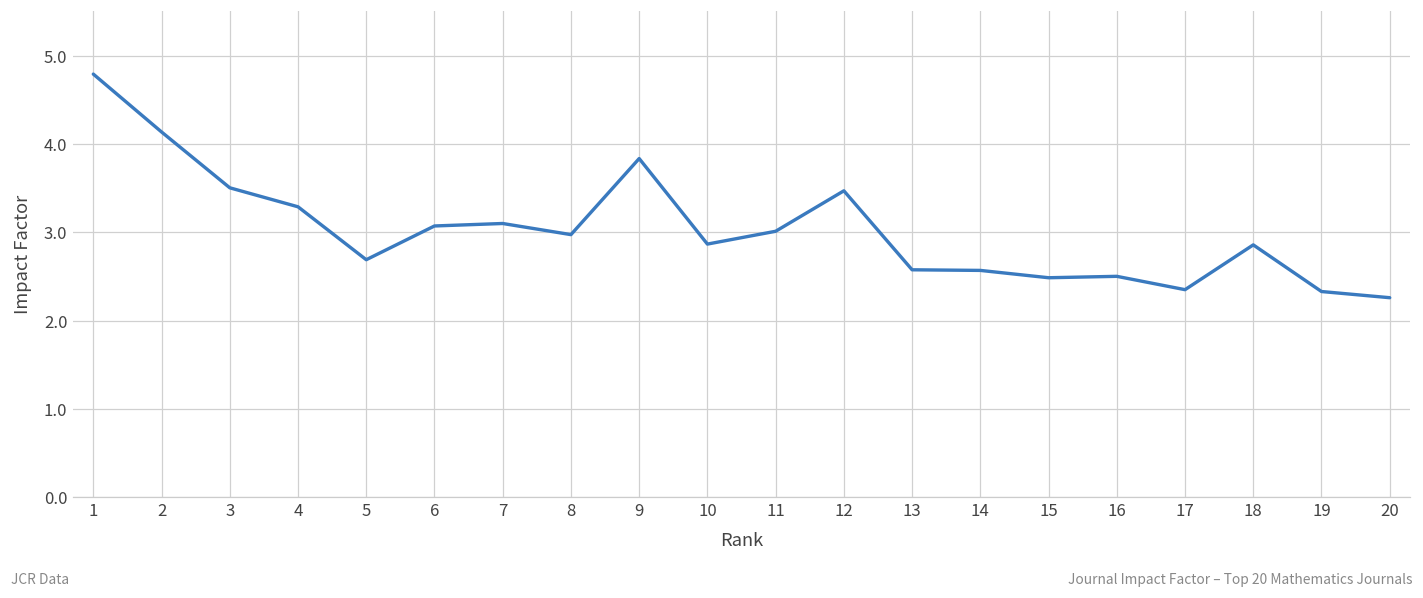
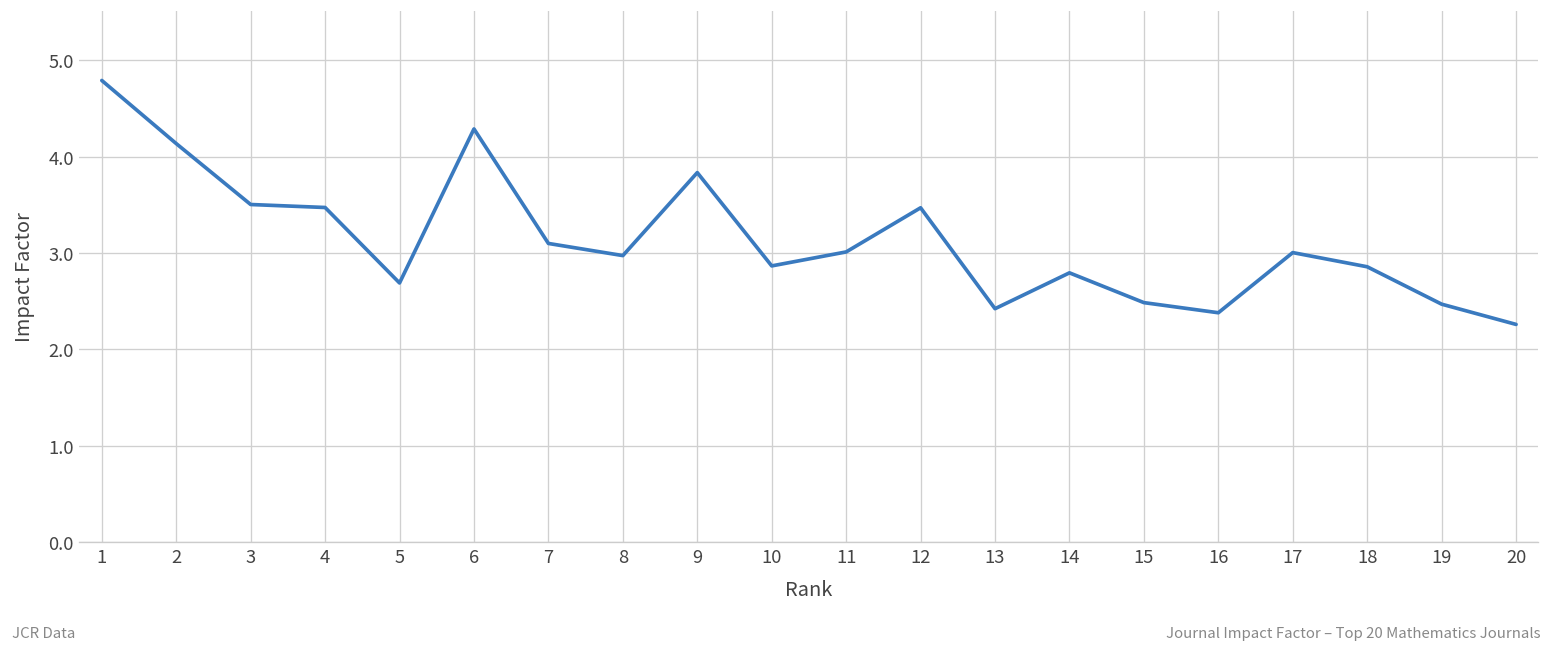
4: 3.3 -> 3.5
6: 3.1 -> 4.3
13: 2.6 -> 2.4
14: 2.6 -> 2.8
16: 2.5 -> 2.4
17: 2.4 -> 3.0
19: 2.3 -> 2.5
